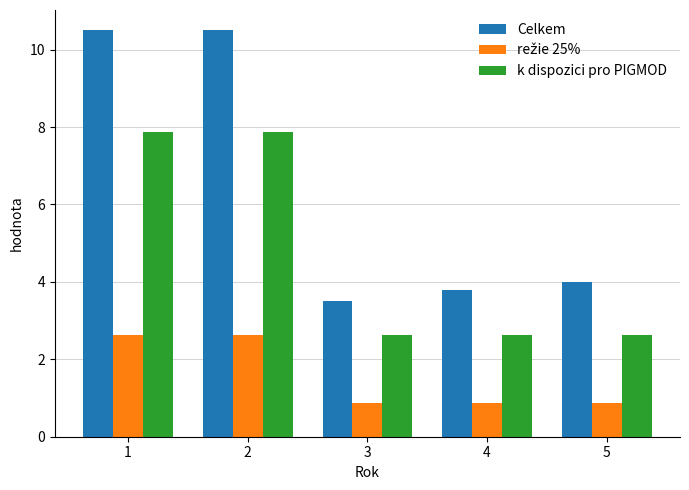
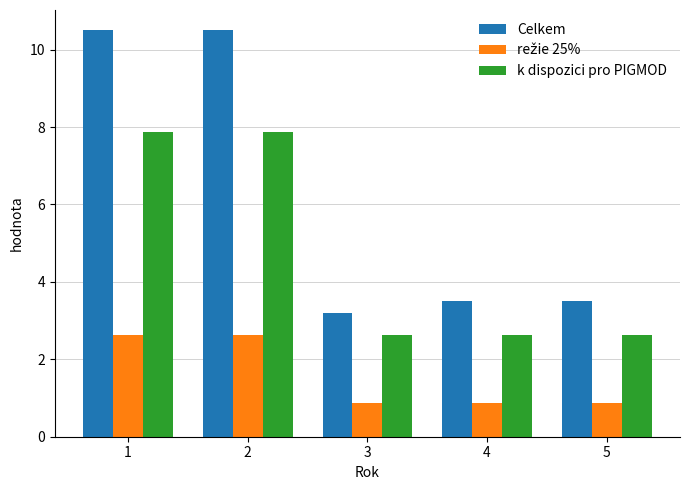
Celkem, 3: 3.5 -> 3.2
Celkem, 4: 3.8 -> 3.5
Celkem, 5: 4.0 -> 3.5
